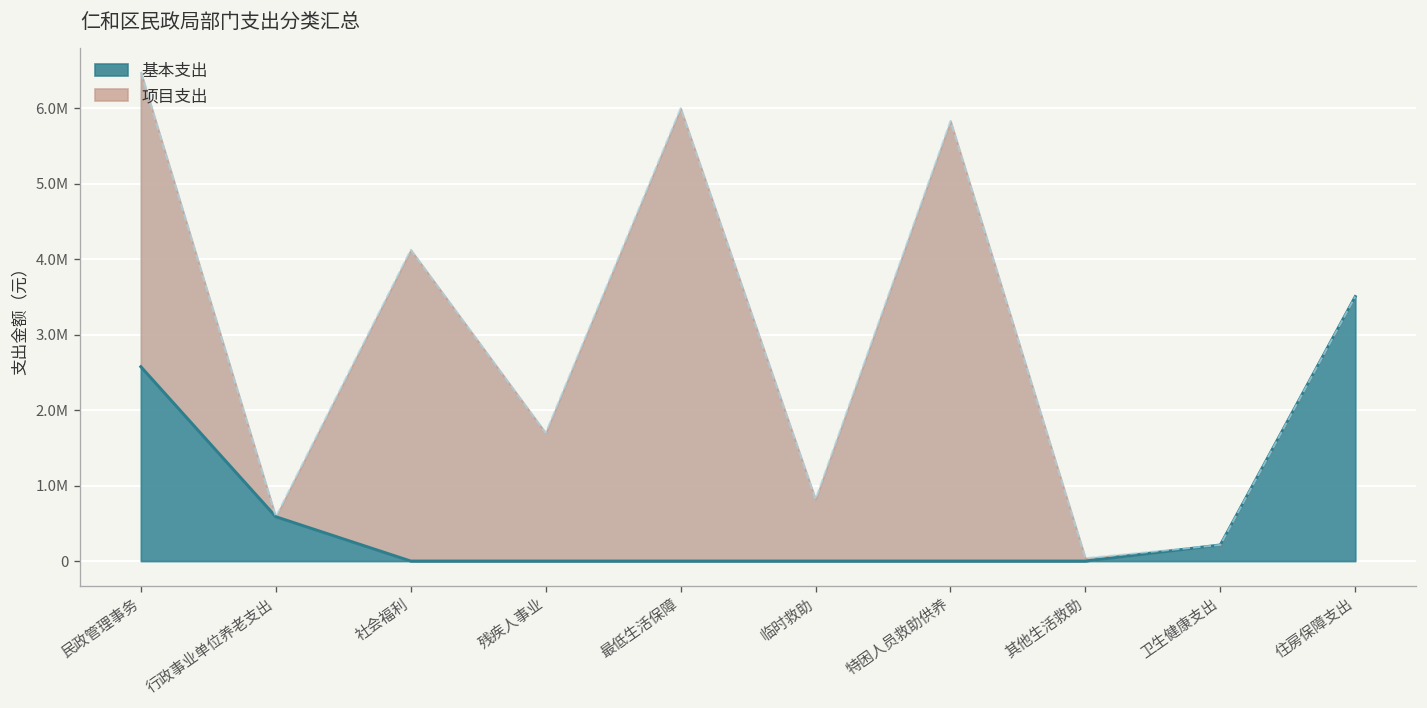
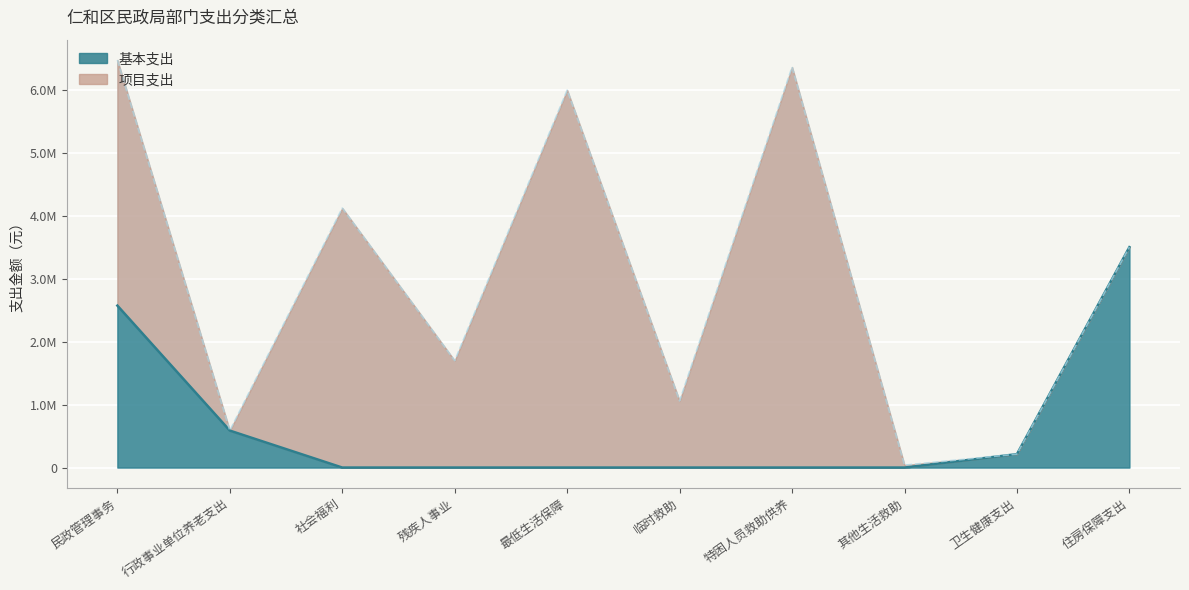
项目支出, 临时救助: 800000 -> 1100000
项目支出, 特困人员救助供养: 5800000 -> 6400000
